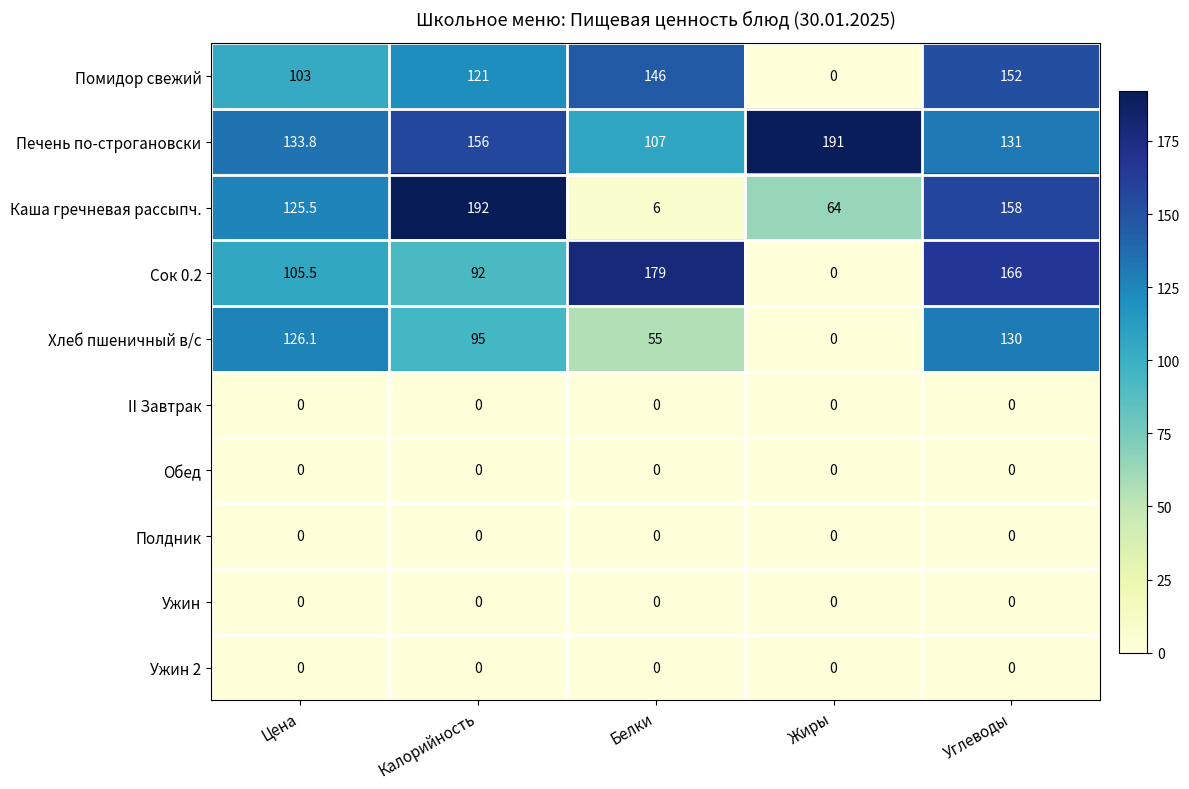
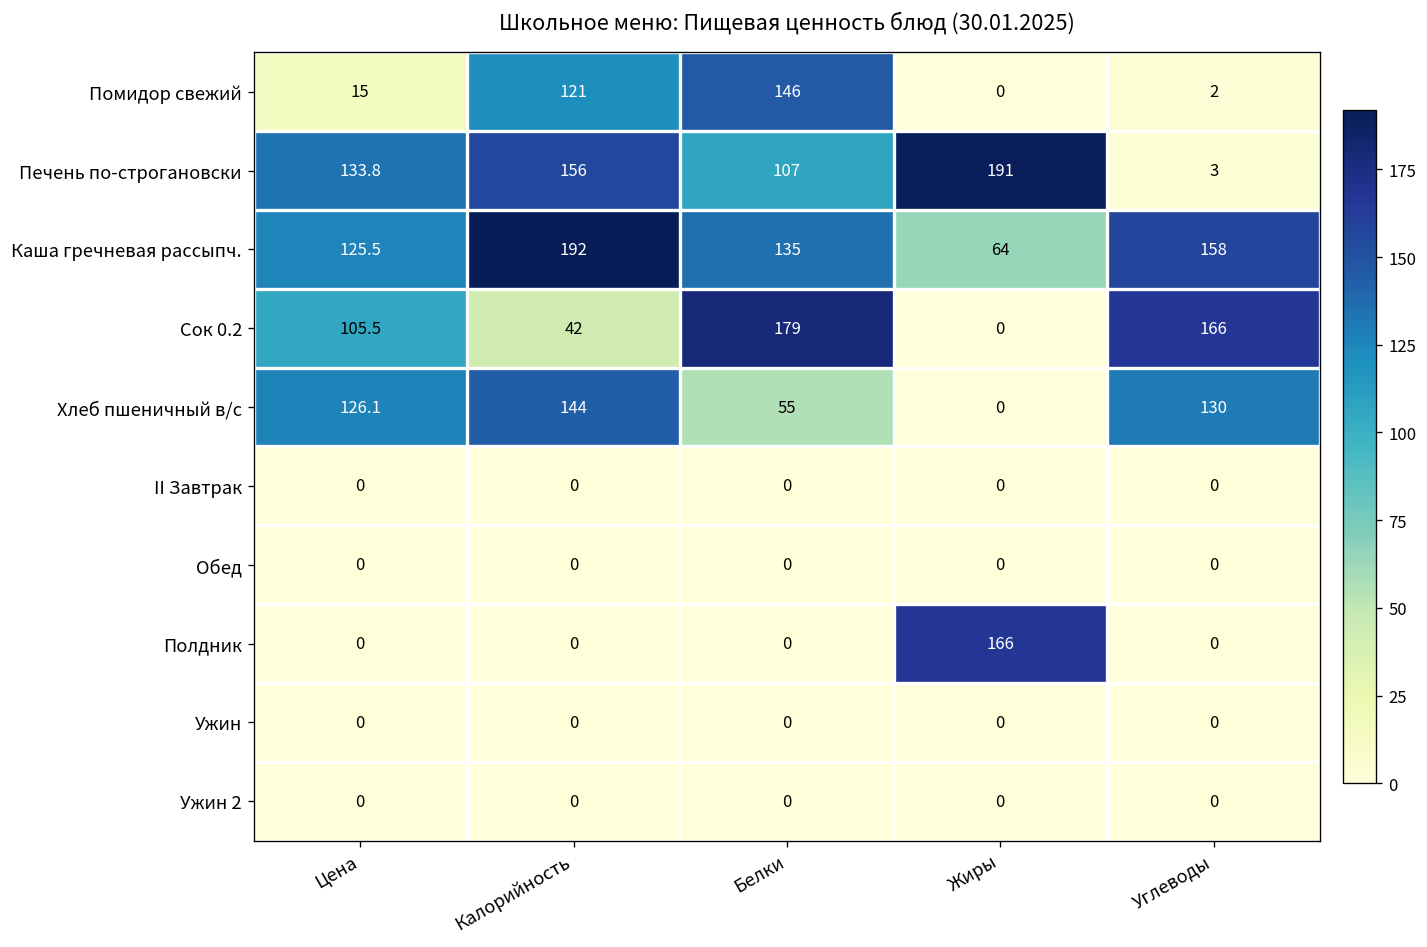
Помидор свежий, Цена: 103 -> 15
Помидор свежий, Углеводы: 152 -> 2
Печень по-строгановски, Углеводы: 131 -> 3
Каша гречневая рассыпч., Белки: 6 -> 135
Сок 0.2, Калорийность: 92 -> 42
Хлеб пшеничный в/с, Калорийность: 95 -> 144
Полдник, Жиры: 0 -> 166
